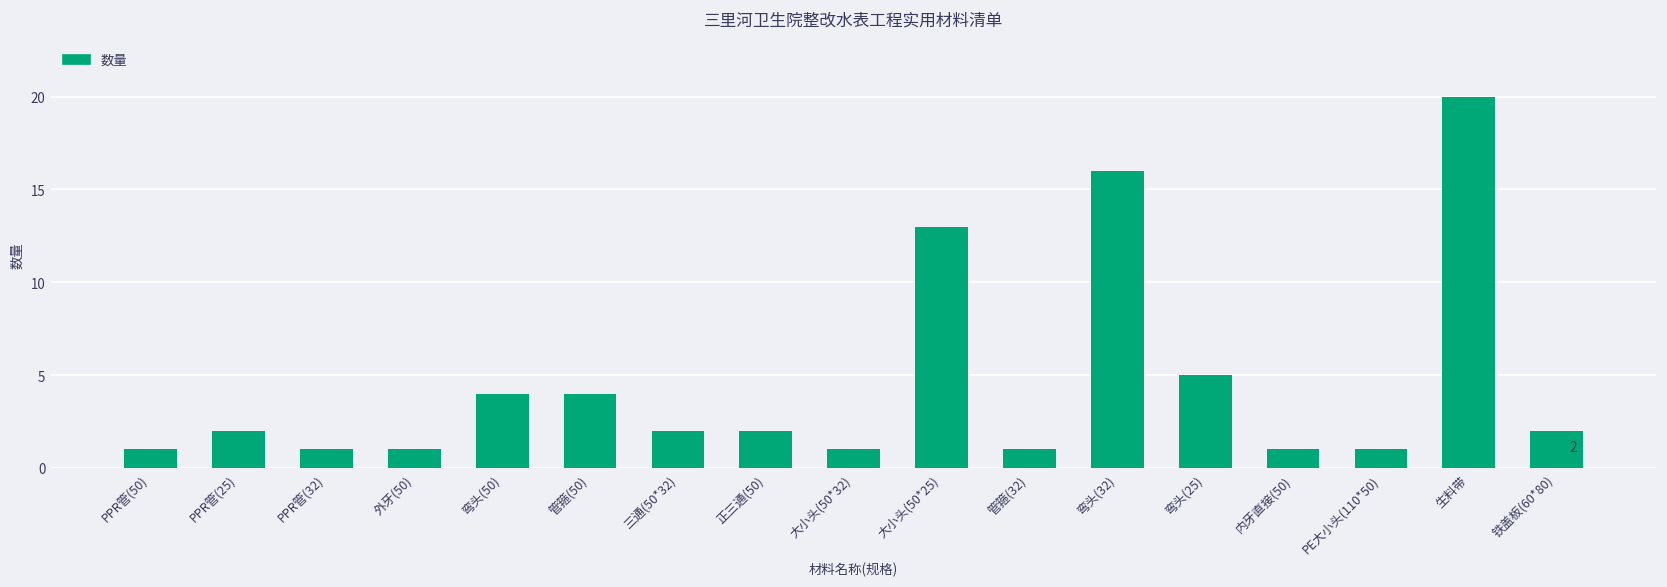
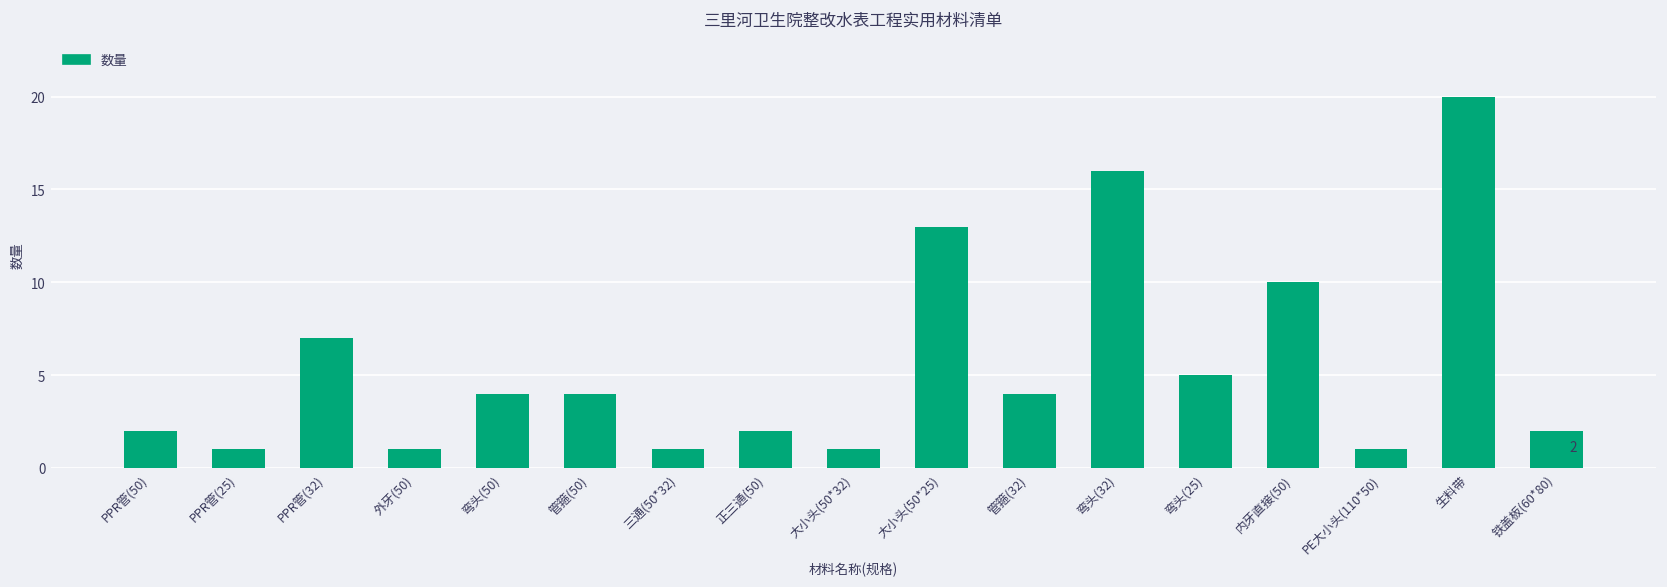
PPR管(50): 1 -> 2
PPR管(25): 2 -> 1
PPR管(32): 1 -> 7
三通(50*32): 2 -> 1
管箍(32): 1 -> 4
内牙直接(50): 1 -> 10
